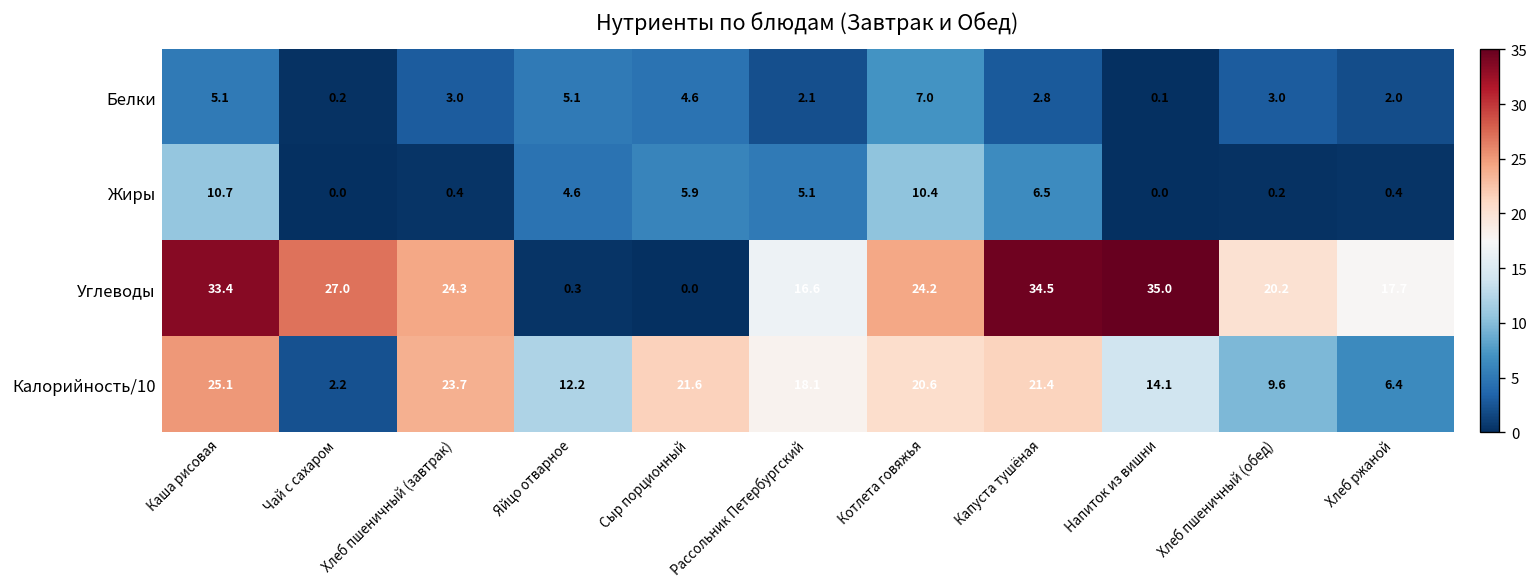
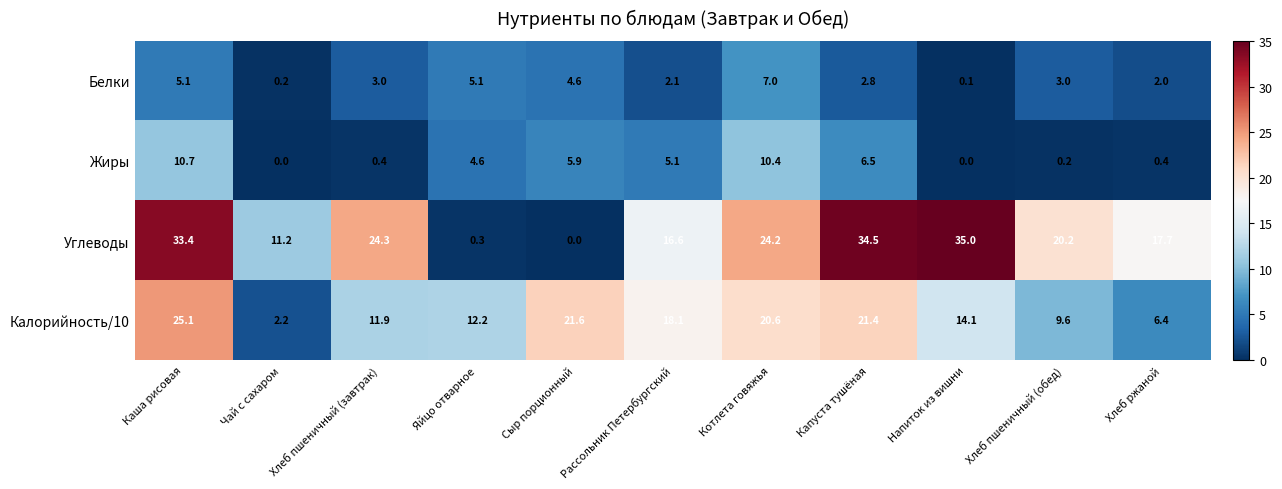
Углеводы, Чай с сахаром: 27.0 -> 11.2
Калорийность/10, Хлеб пшеничный (завтрак): 23.7 -> 11.9
